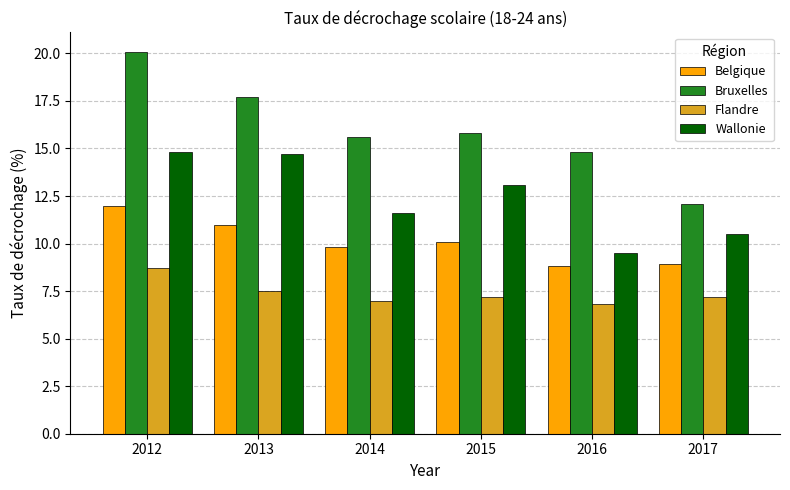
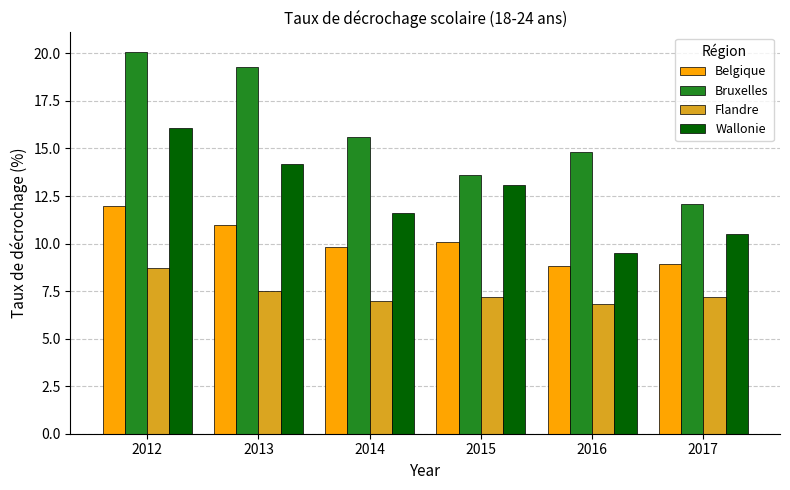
Wallonie, 2012: 14.8 -> 16.1
Bruxelles, 2013: 17.7 -> 19.3
Wallonie, 2013: 14.7 -> 14.2
Bruxelles, 2015: 15.8 -> 13.6
